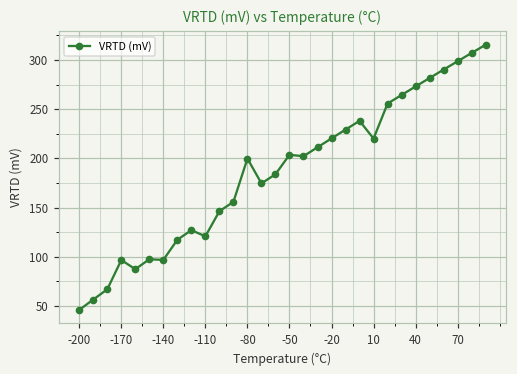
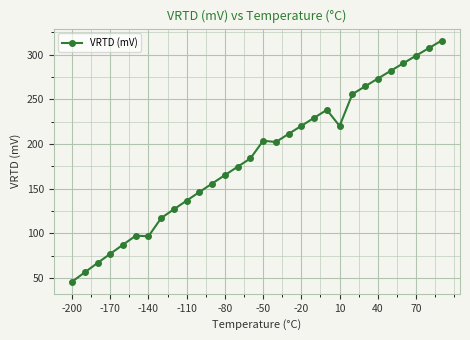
-170: 100 -> 80
-110: 120 -> 140
-80: 200 -> 170
